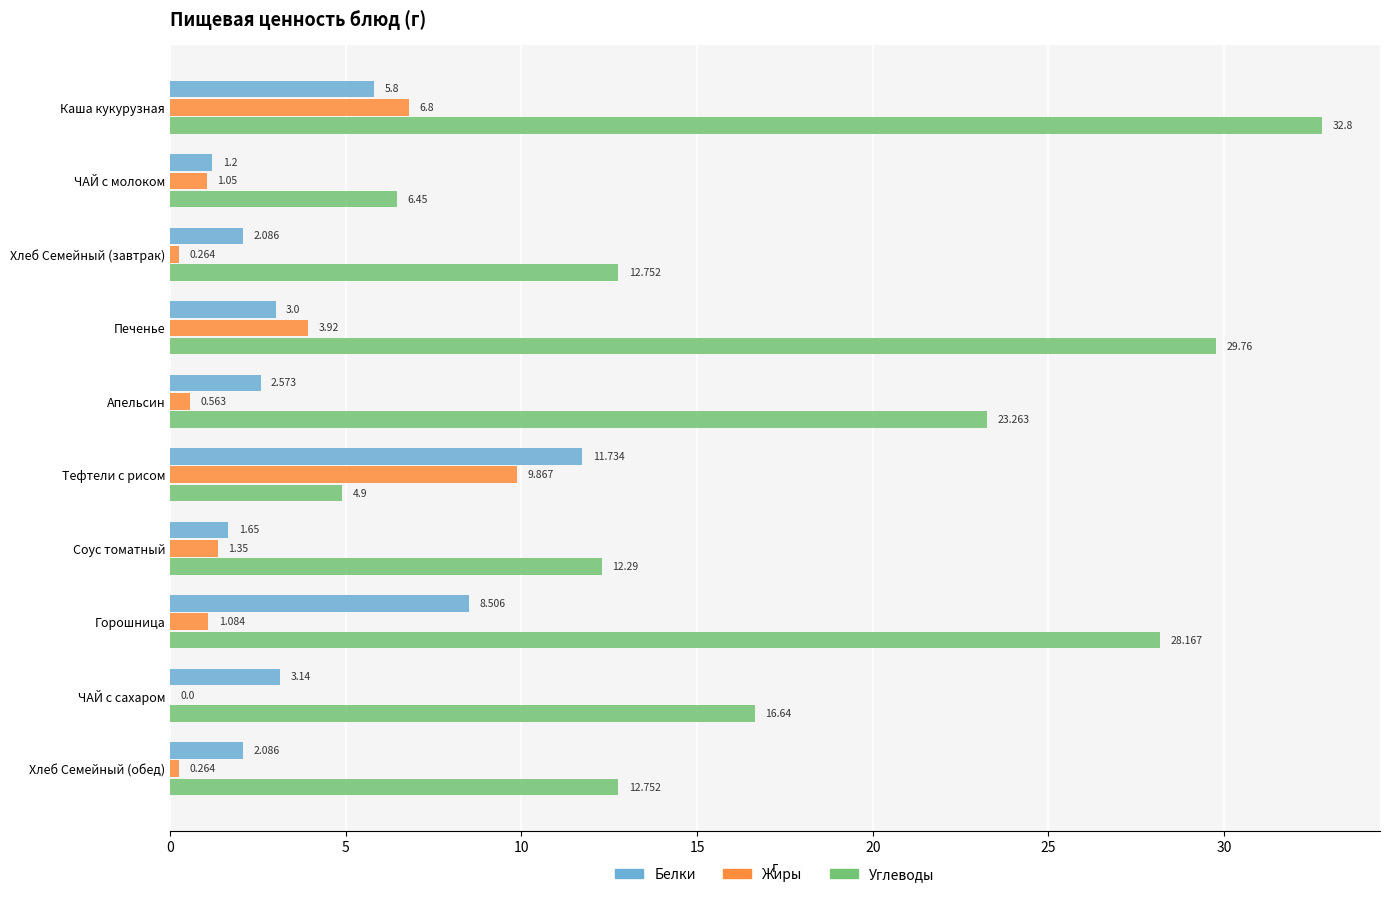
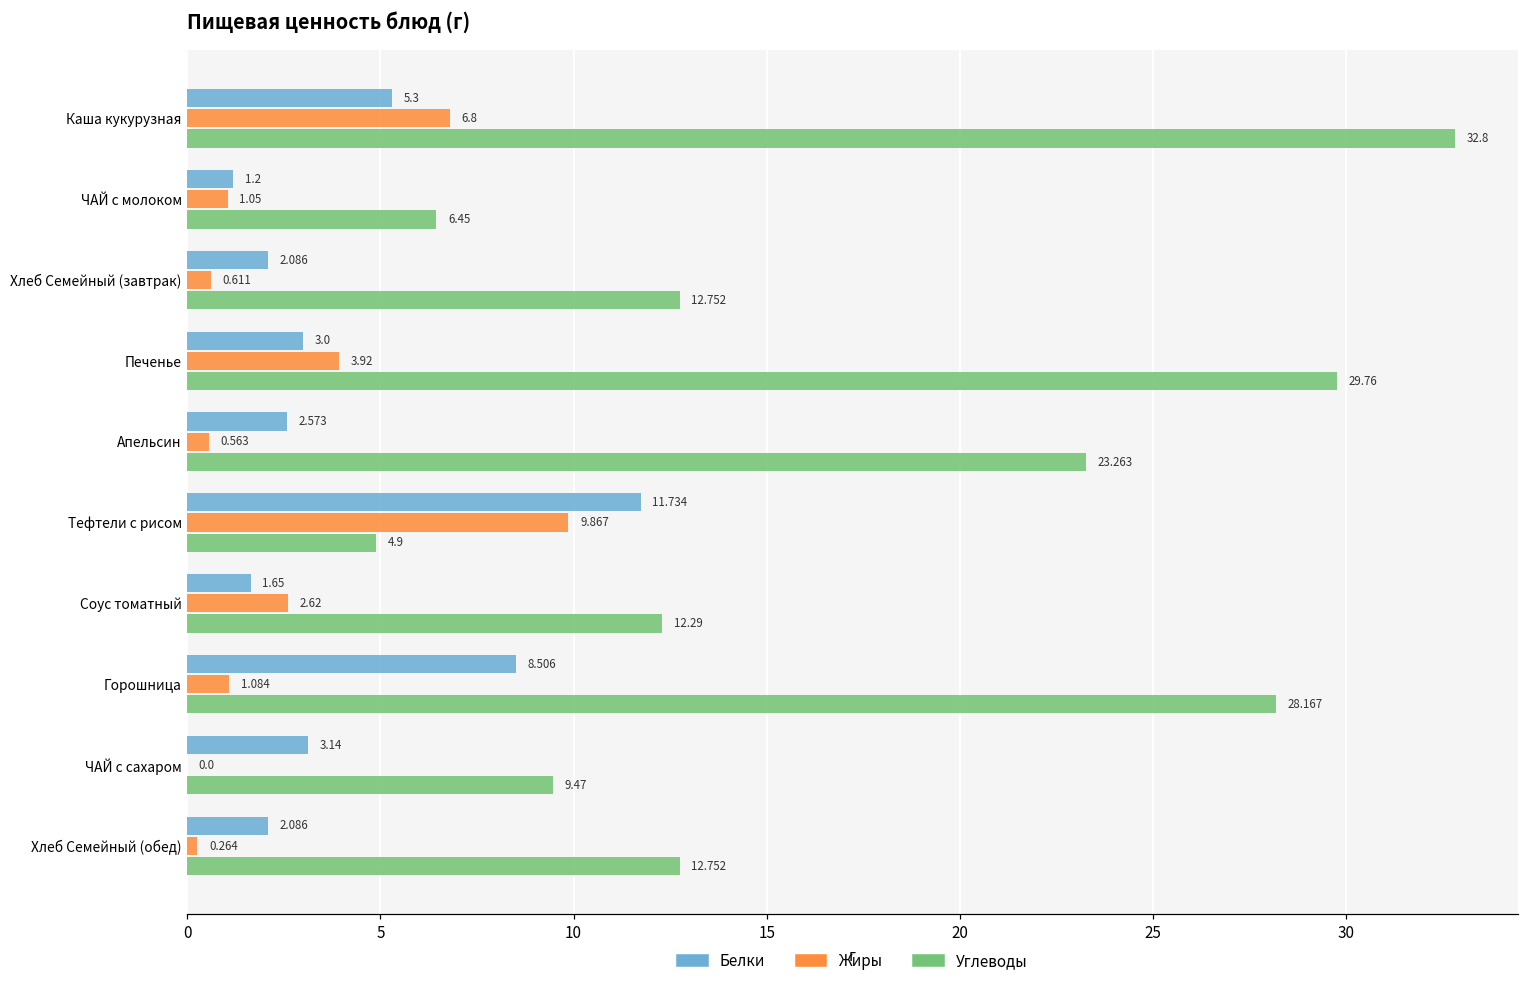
Белки, Каша кукурузная: 5.8 -> 5.3
Жиры, Хлеб Семейный (завтрак): 0.264 -> 0.611
Жиры, Соус томатный: 1.35 -> 2.62
Углеводы, ЧАЙ с сахаром: 16.64 -> 9.47
